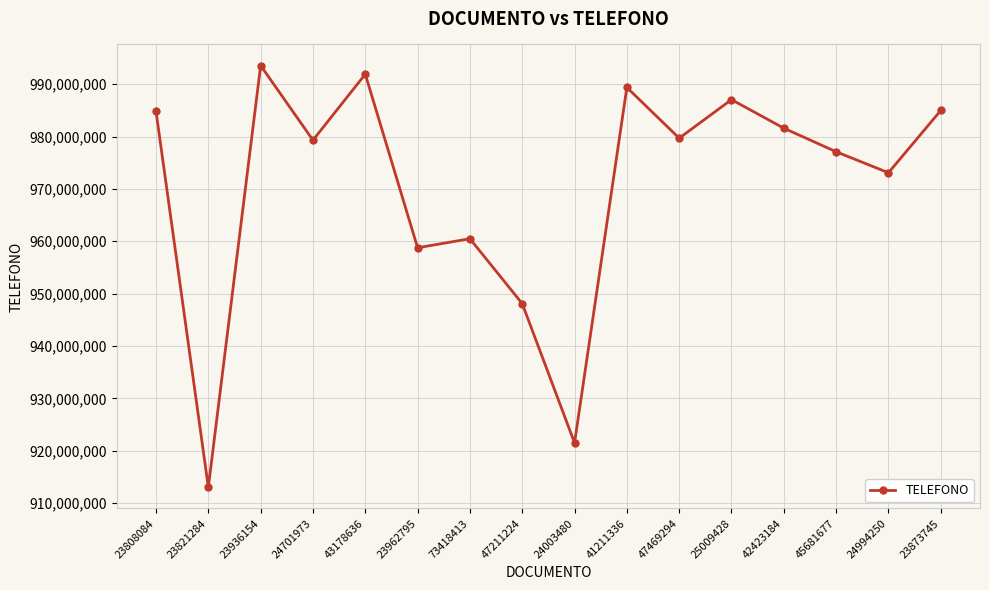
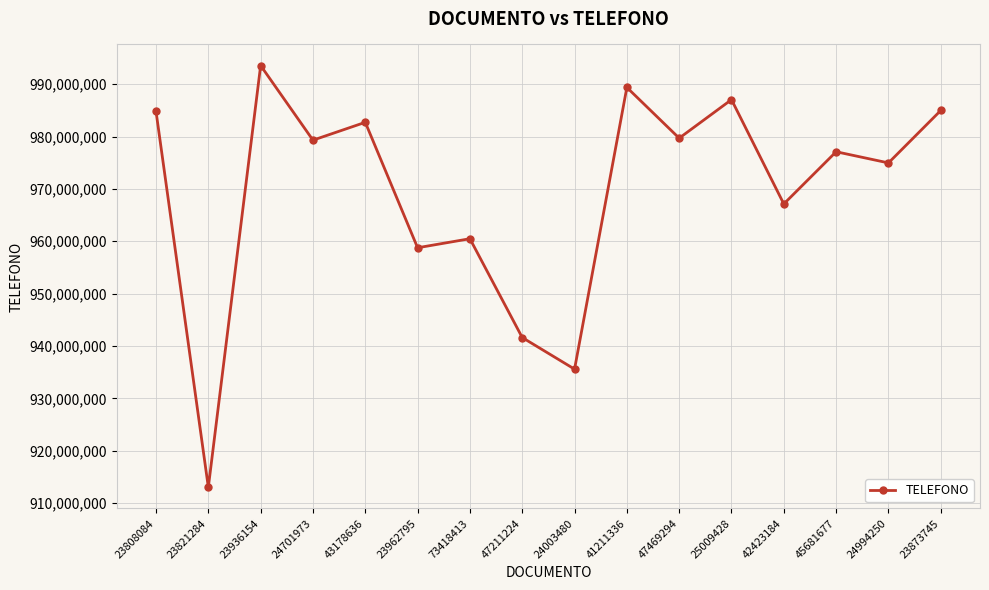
43178636: 992,000,000 -> 983,000,000
47211224: 948,000,000 -> 942,000,000
24003480: 921,000,000 -> 936,000,000
42423184: 982,000,000 -> 967,000,000
24994250: 973,000,000 -> 975,000,000
